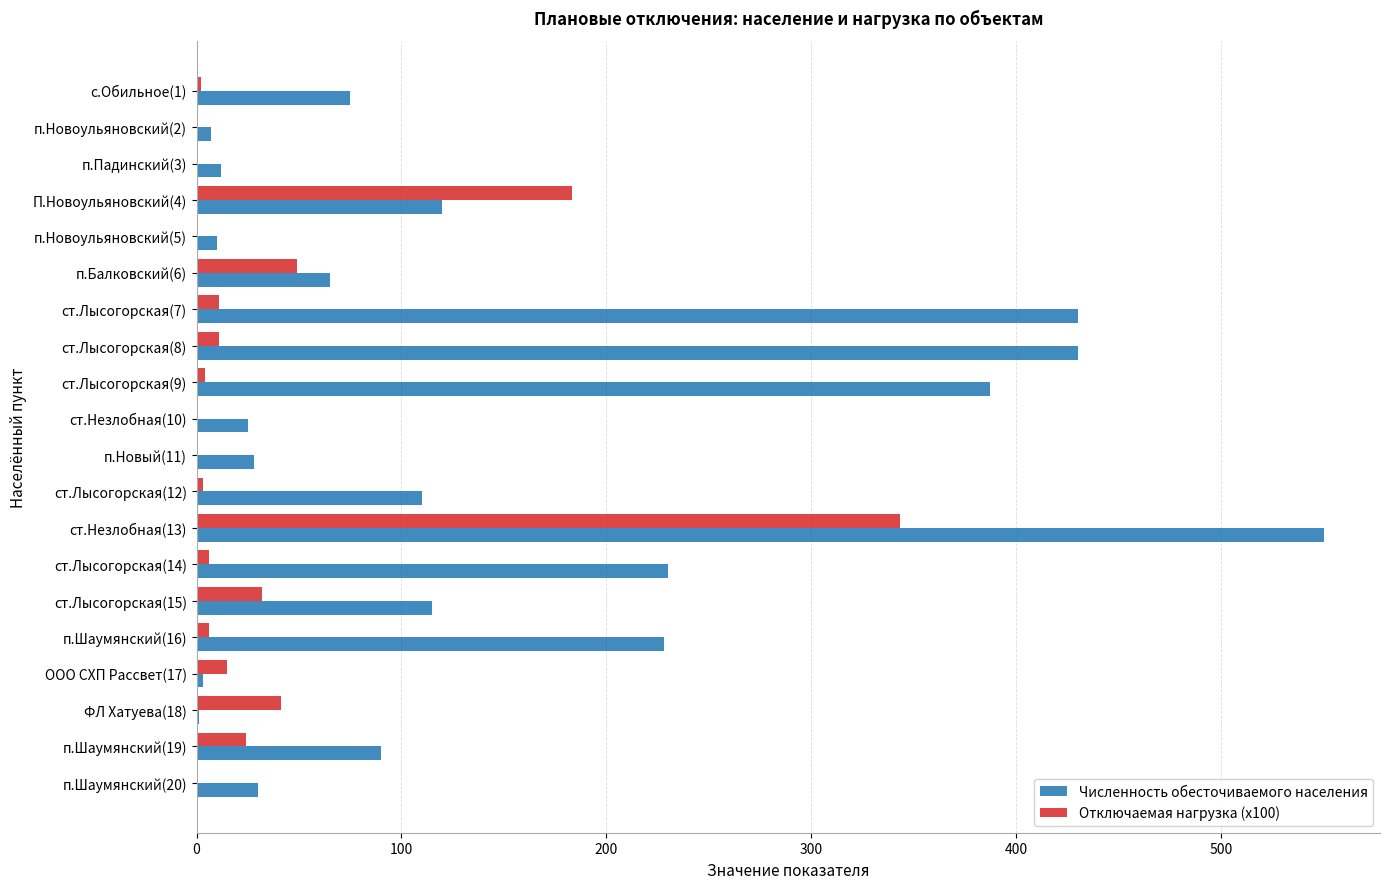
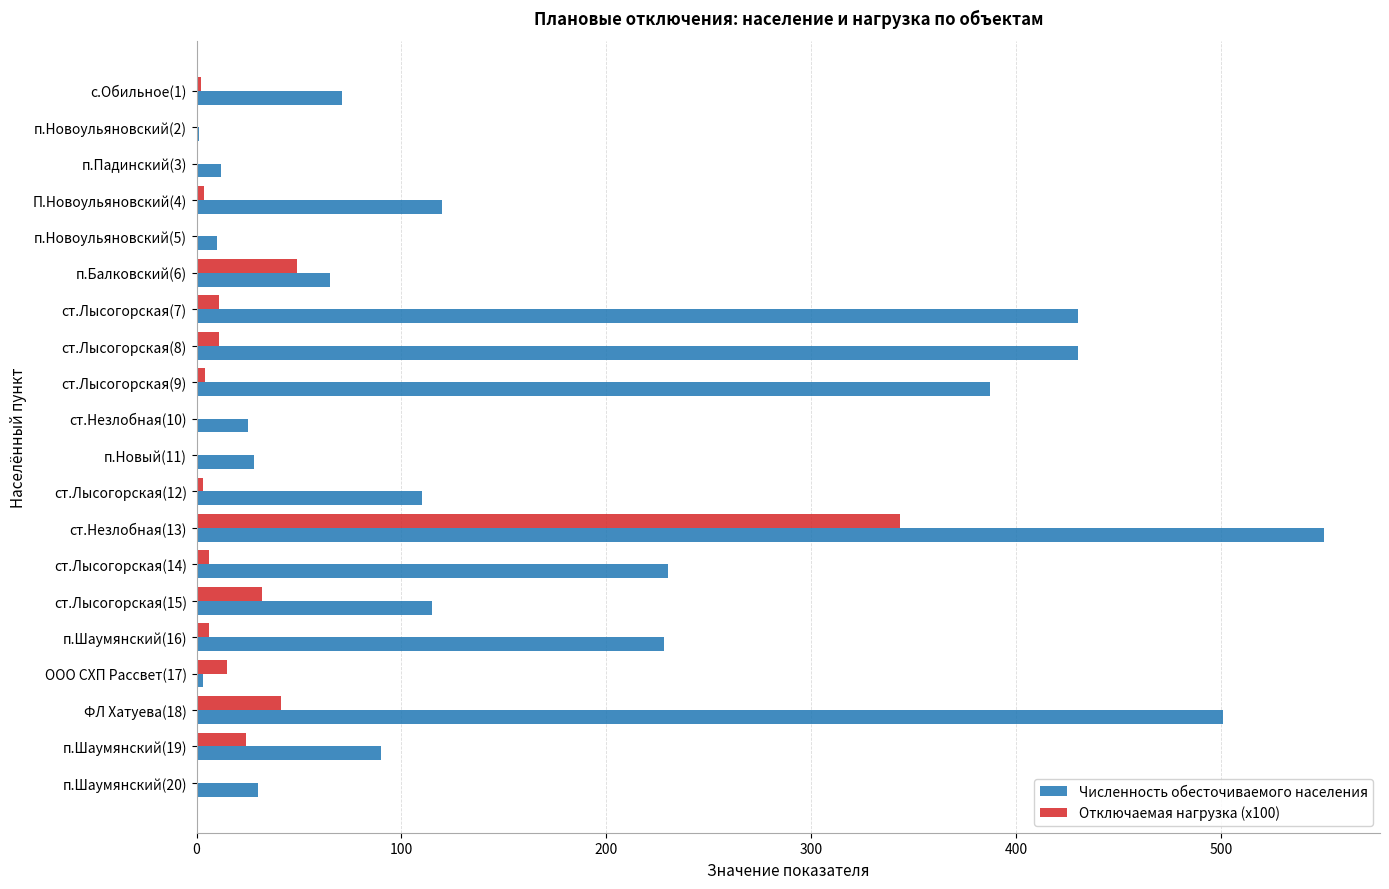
Численность обесточиваемого населения, с.Обильное(1): 75 -> 71
Численность обесточиваемого населения, п.Новоульяновский(2): 7 -> 1
Отключаемая нагрузка (x100), П.Новоульяновский(4): 183 -> 4
Численность обесточиваемого населения, ФЛ Хатуева(18): 1 -> 501
